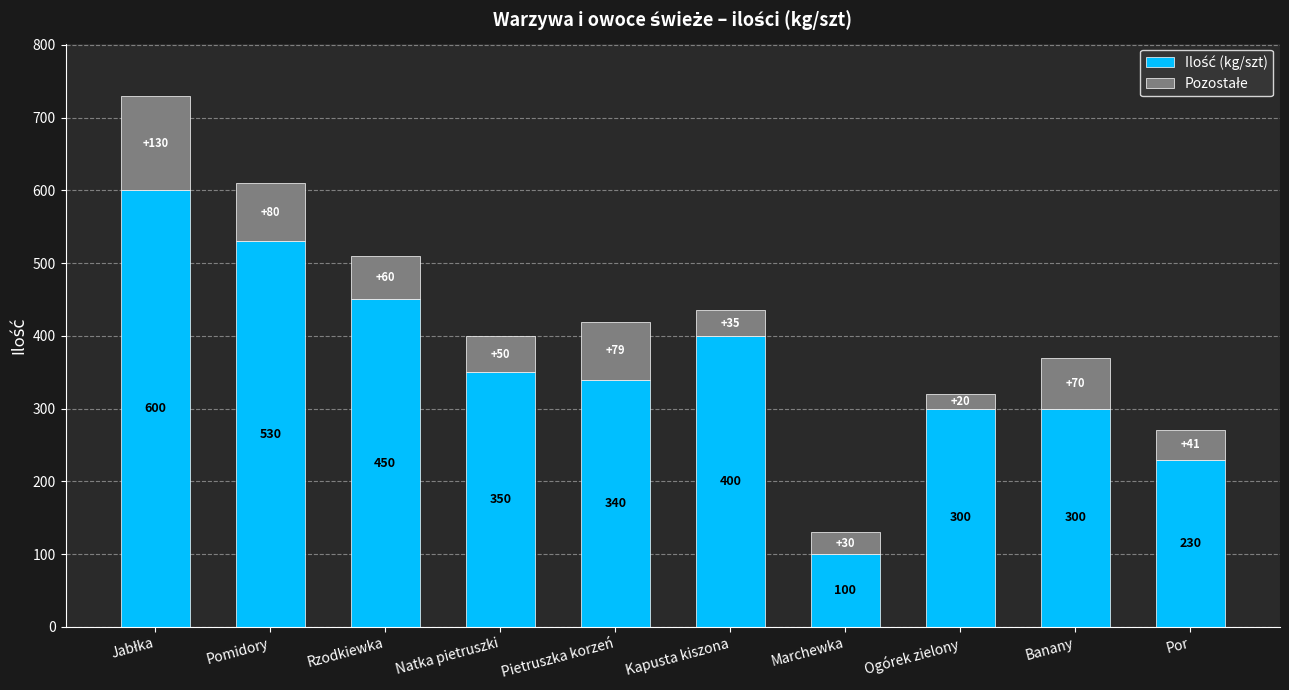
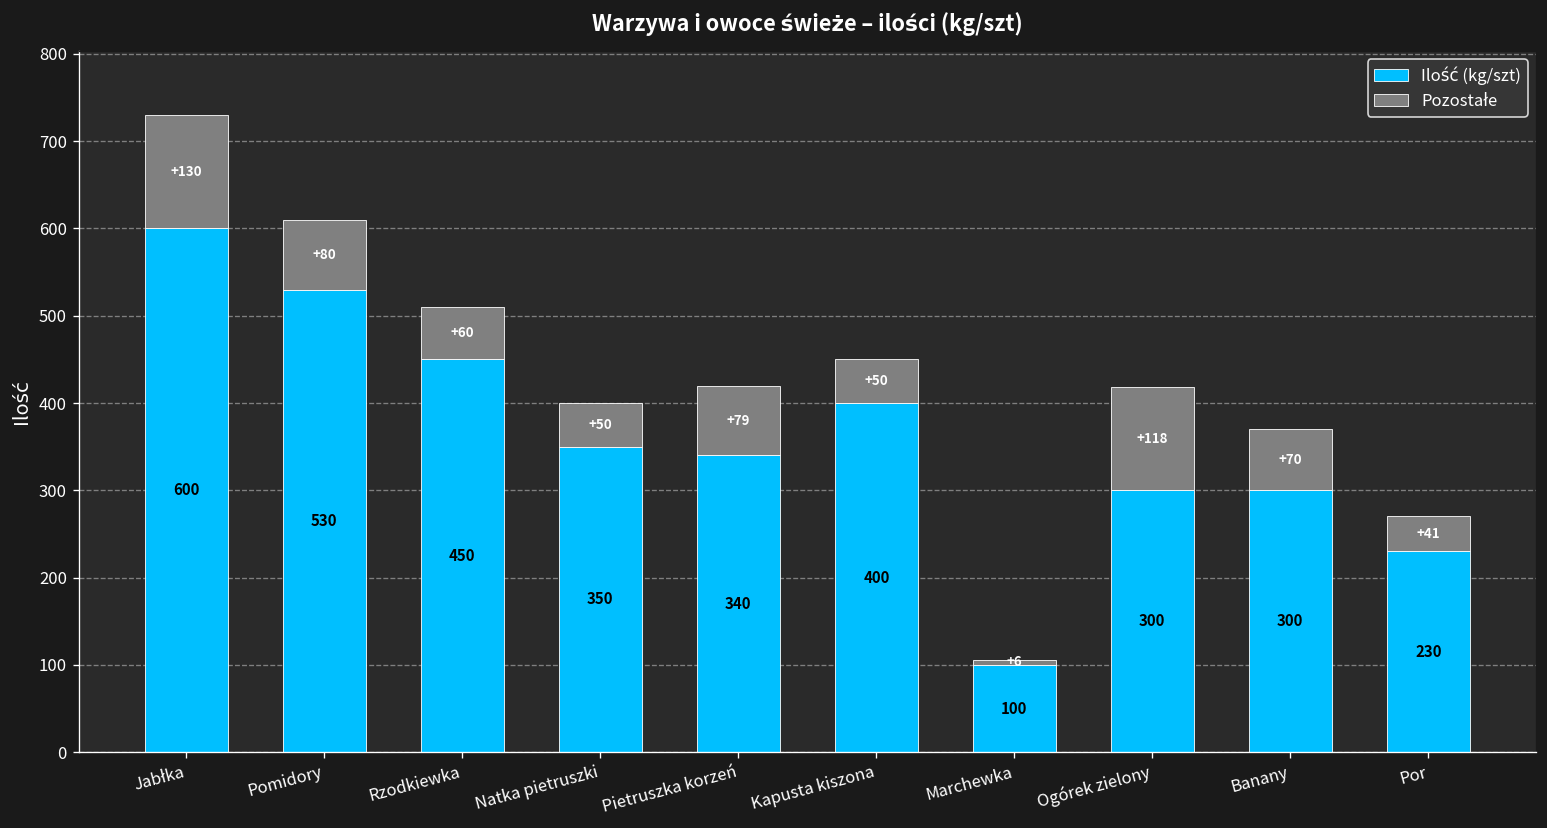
Pozostałe, Kapusta kiszona: +35 -> +50
Pozostałe, Marchewka: +30 -> +6
Pozostałe, Ogórek zielony: +20 -> +118
